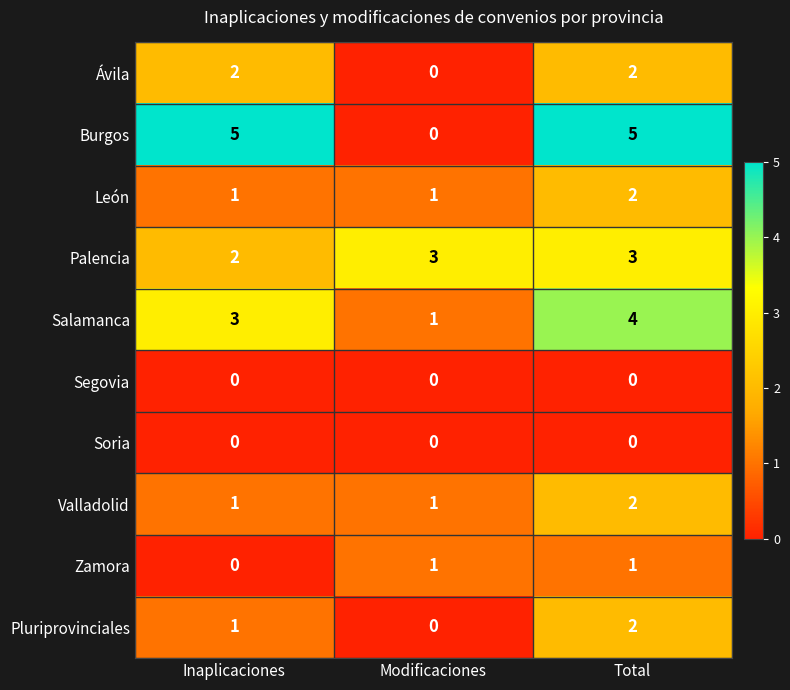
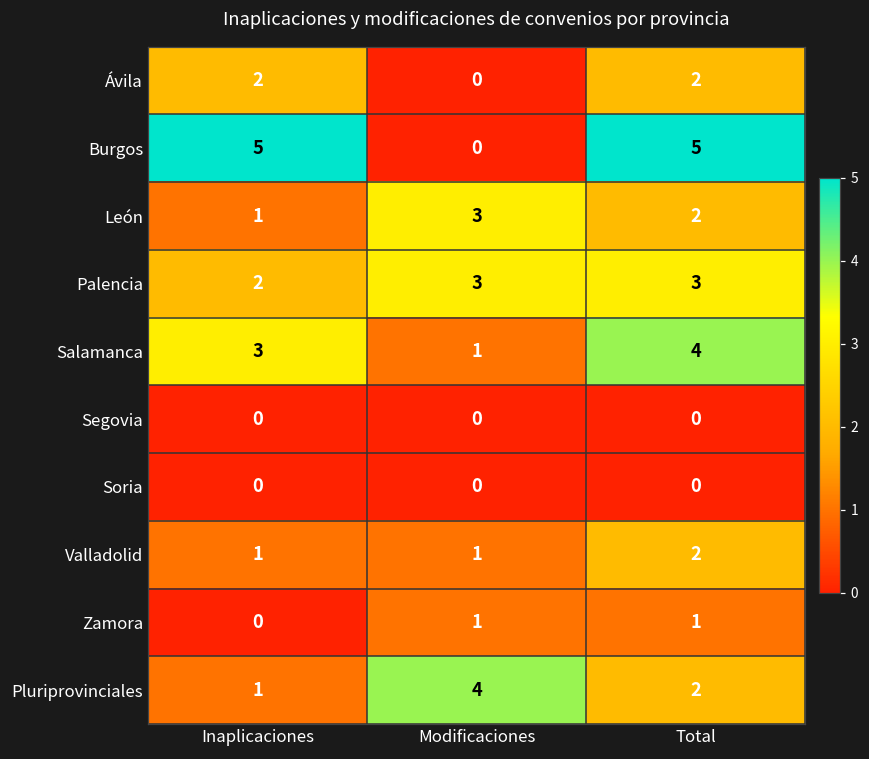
León, Modificaciones: 1 -> 3
Pluriprovinciales, Modificaciones: 0 -> 4
